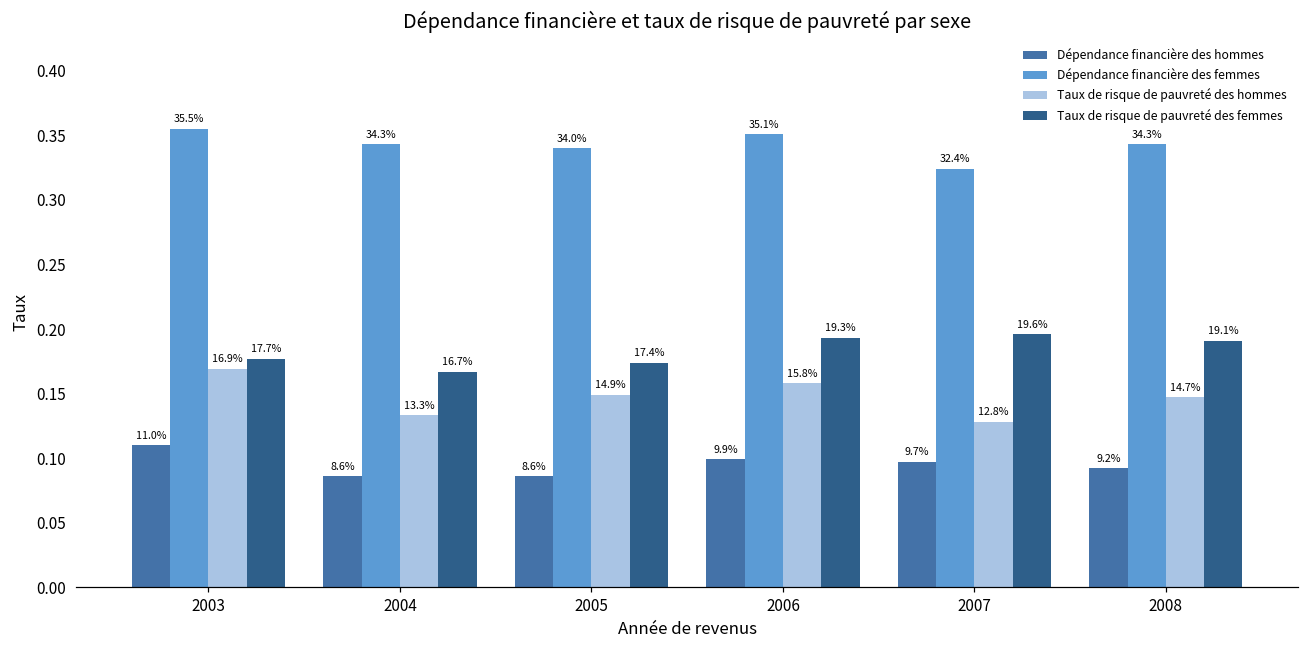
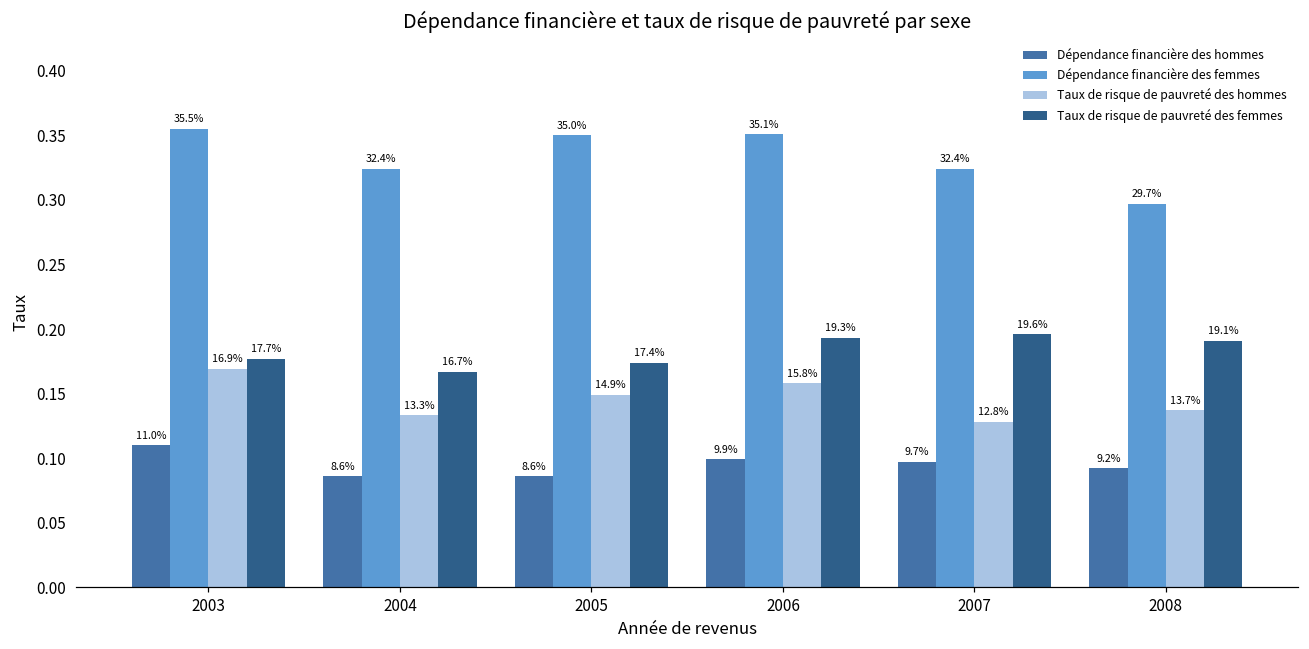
Dépendance financière des femmes, 2004: 34.3% -> 32.4%
Dépendance financière des femmes, 2005: 34.0% -> 35.0%
Dépendance financière des femmes, 2008: 34.3% -> 29.7%
Taux de risque de pauvreté des hommes, 2008: 14.7% -> 13.7%
